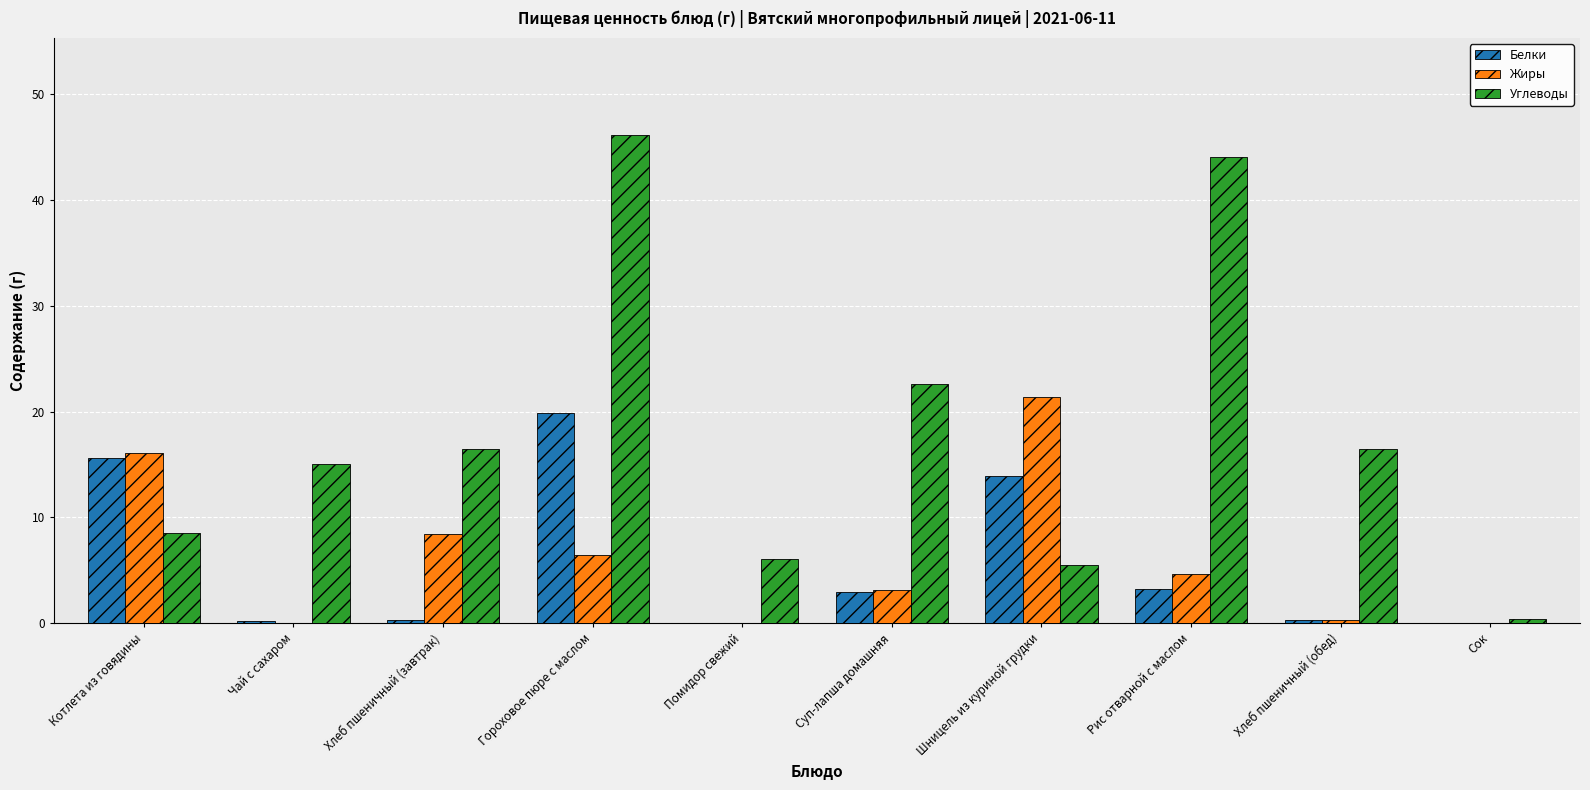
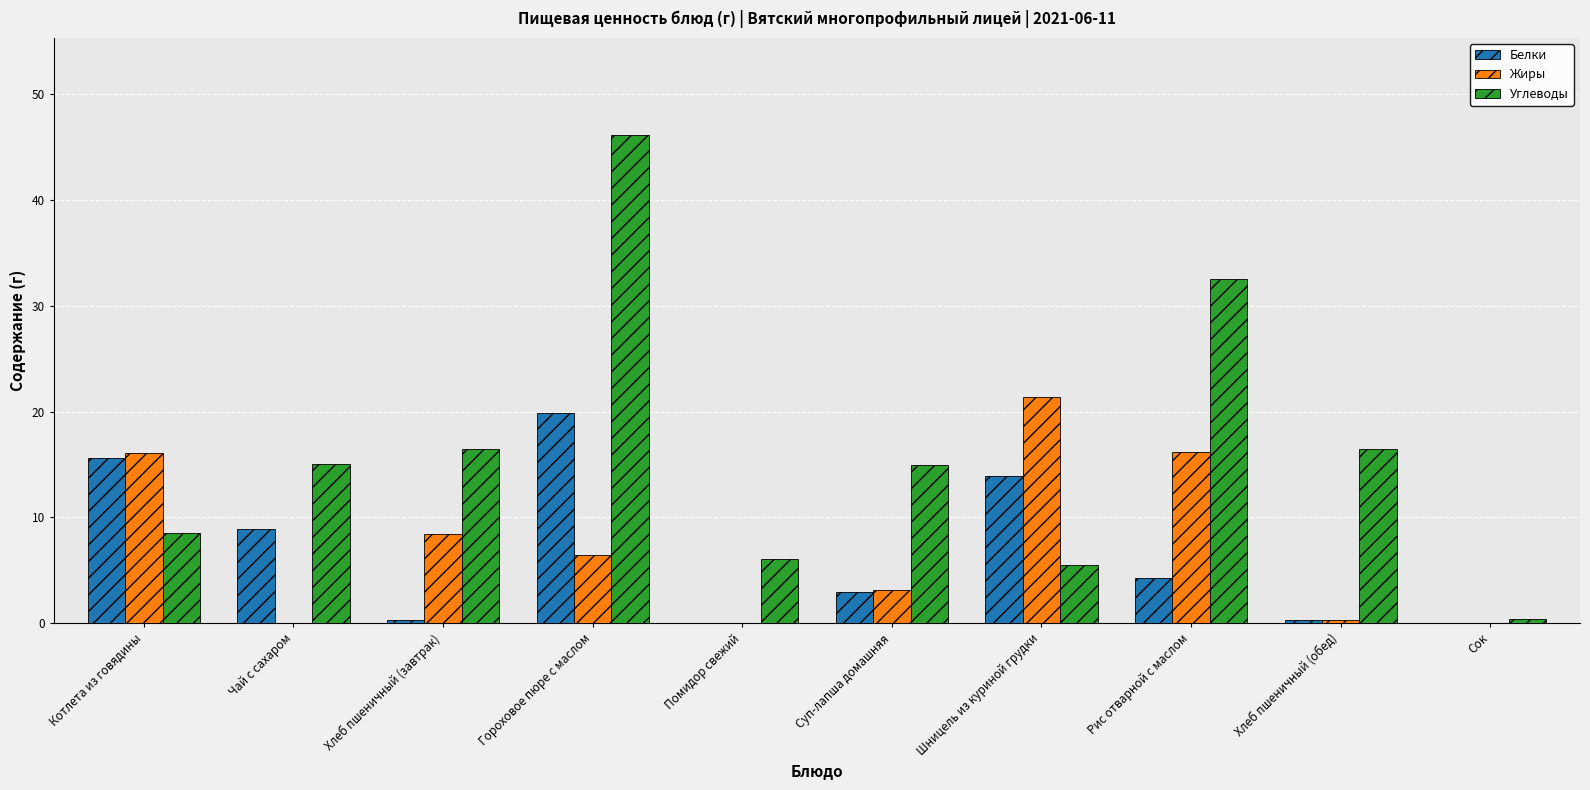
Белки, Чай с сахаром: 0.2 -> 8.9
Углеводы, Суп-лапша домашняя: 22.6 -> 15.0
Белки, Рис отварной с маслом: 3.2 -> 4.3
Жиры, Рис отварной с маслом: 4.7 -> 16.2
Углеводы, Рис отварной с маслом: 44.1 -> 32.5
